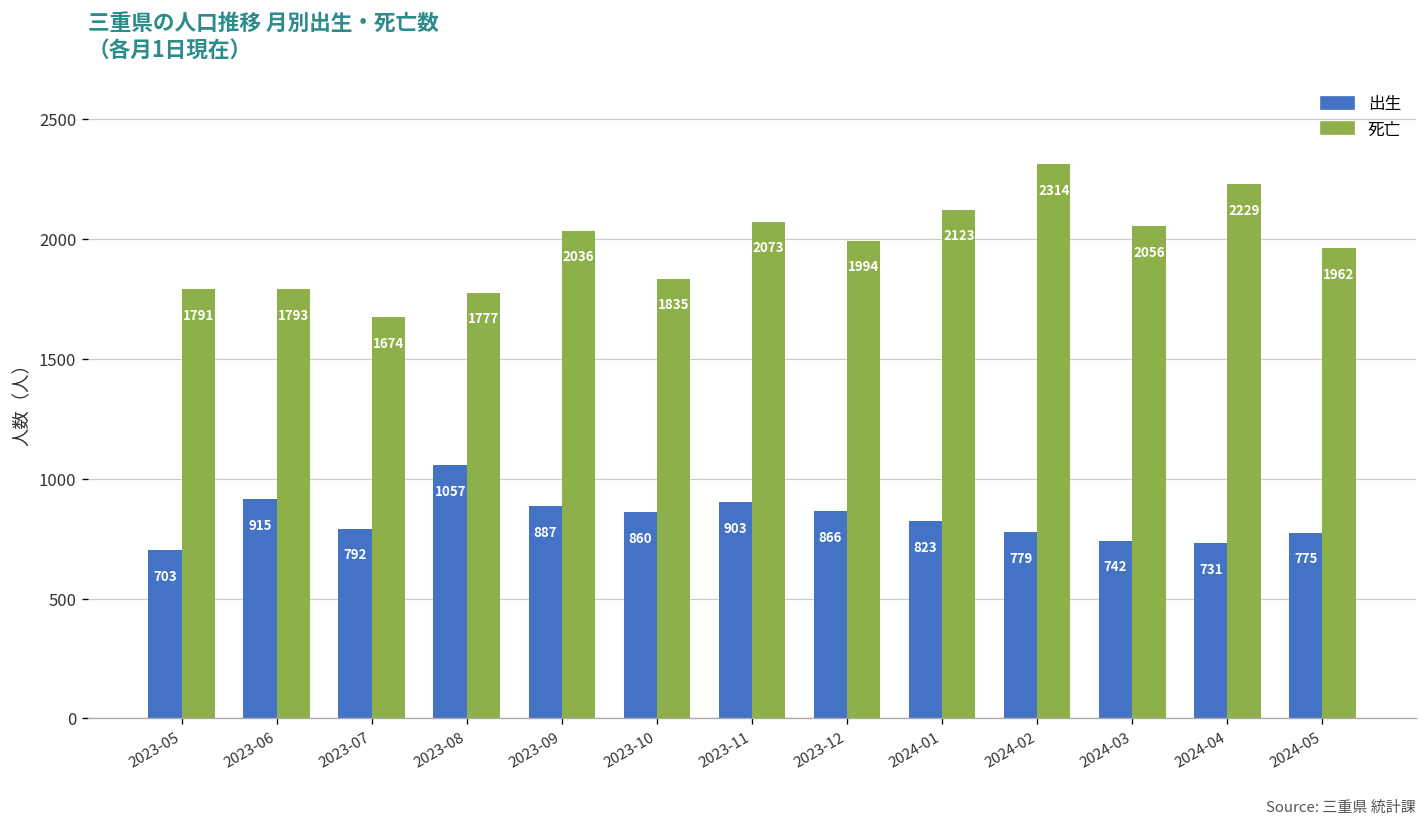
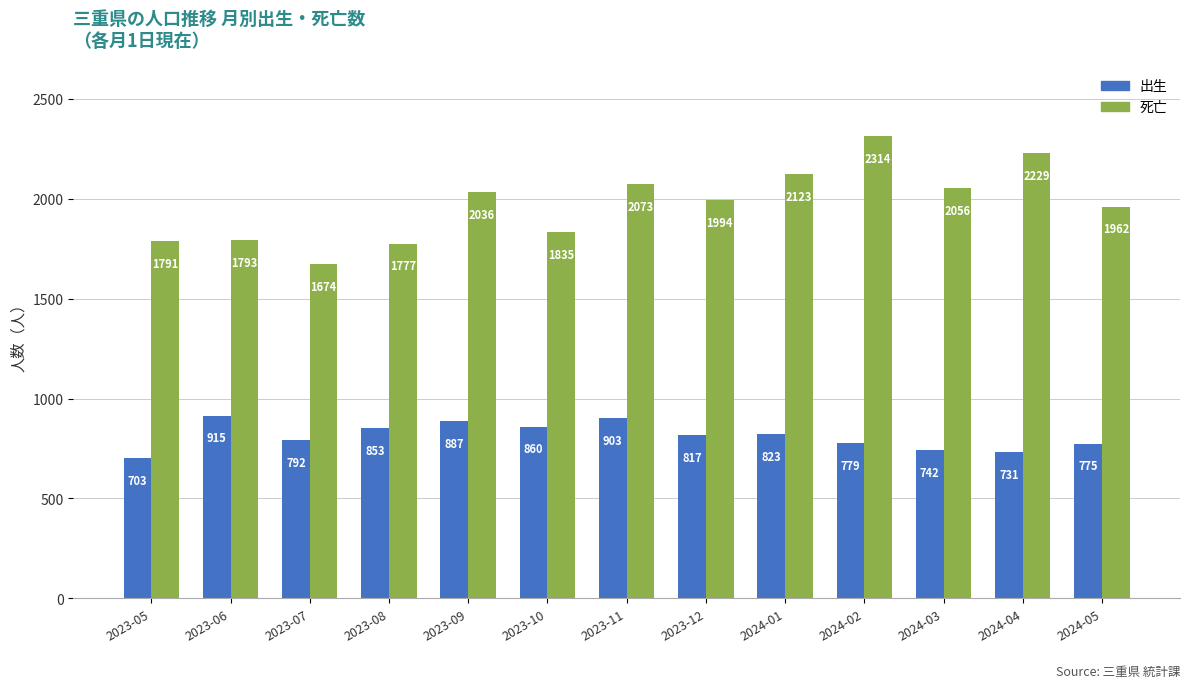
出生, 2023-08: 1057 -> 853
出生, 2023-12: 866 -> 817
